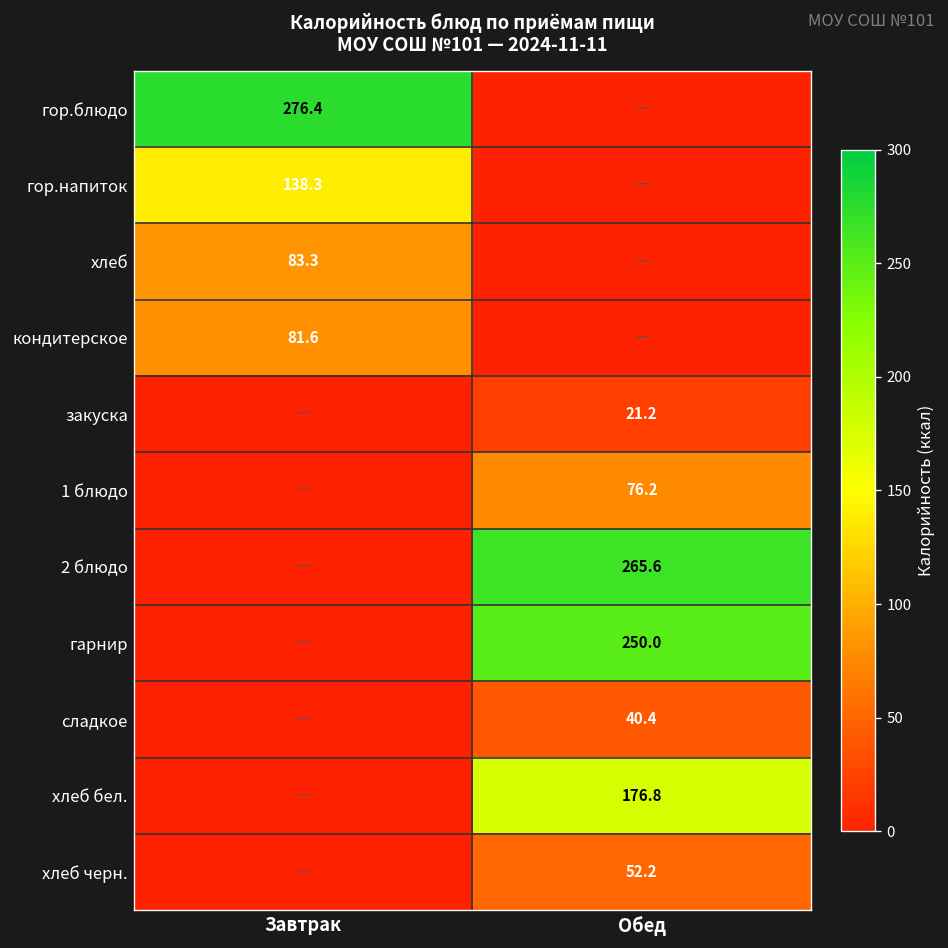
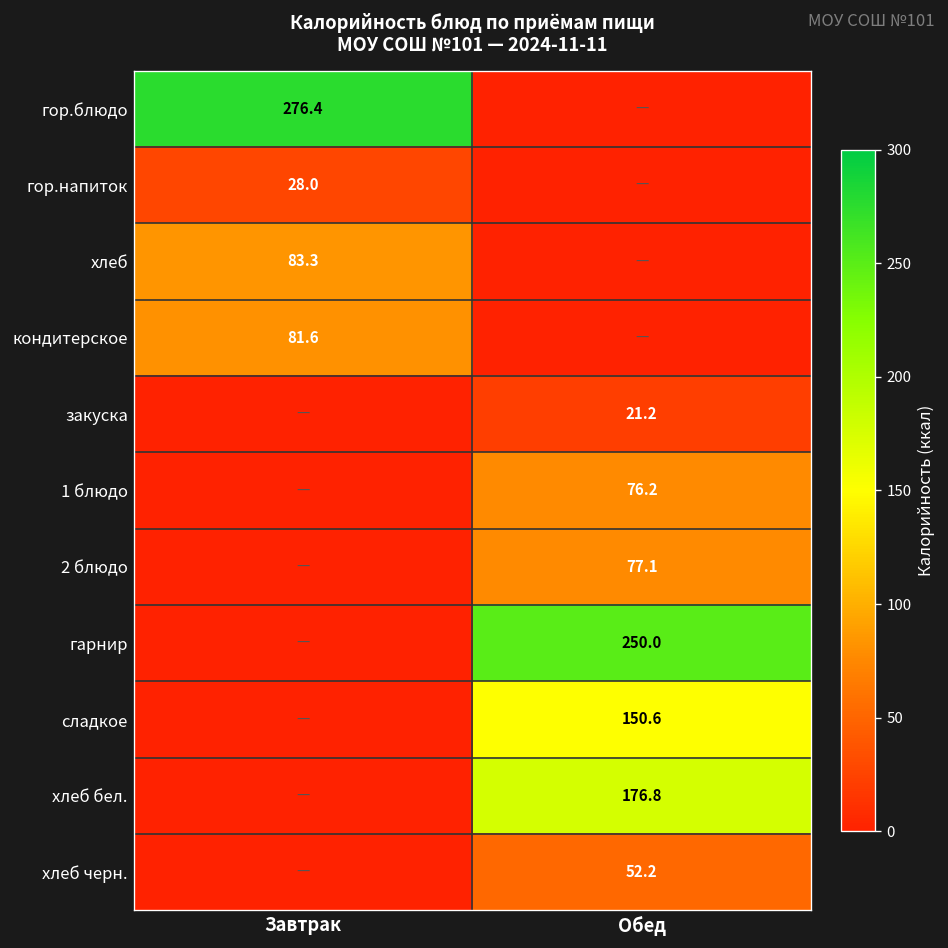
гор.напиток, Завтрак: 138.3 -> 28.0
2 блюдо, Обед: 265.6 -> 77.1
сладкое, Обед: 40.4 -> 150.6
